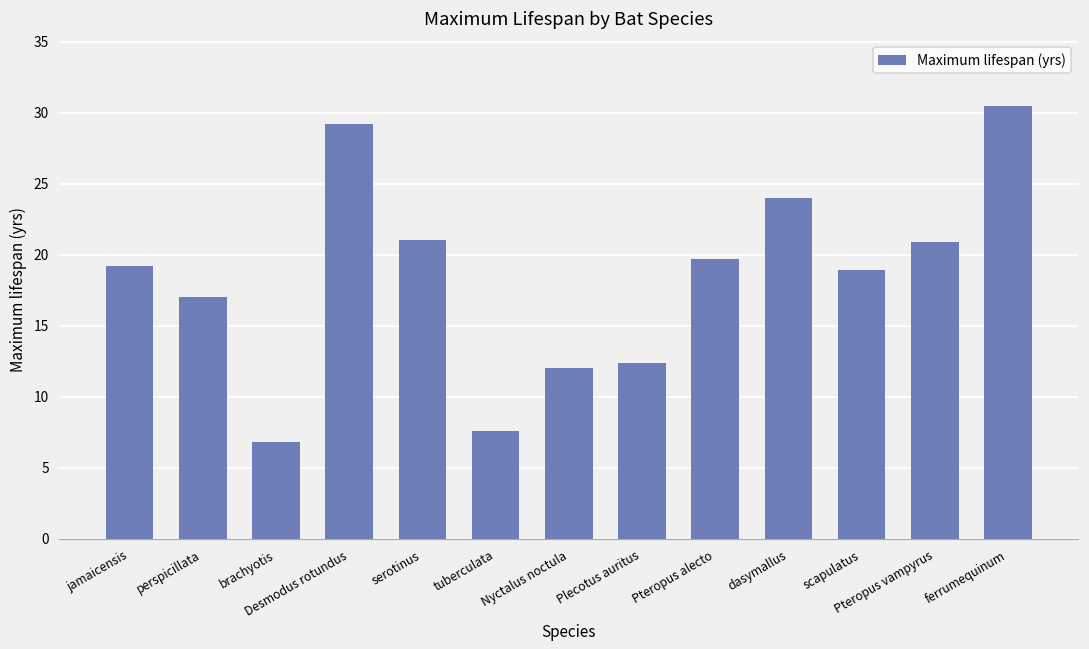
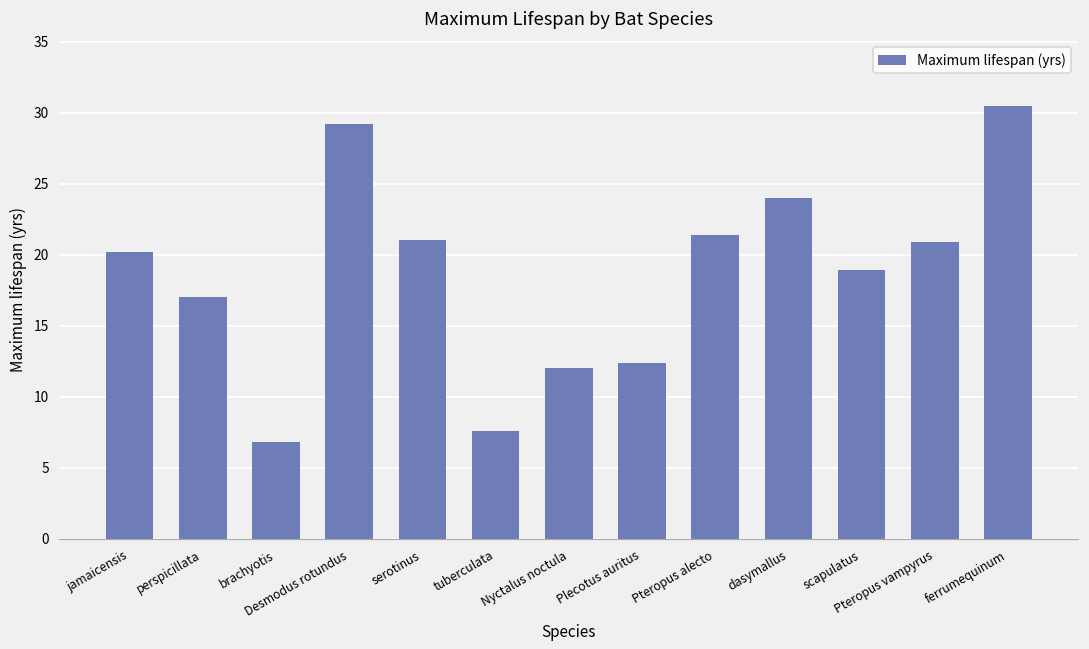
jamaicensis: 19.2 -> 20.2
Pteropus alecto: 19.7 -> 21.4
